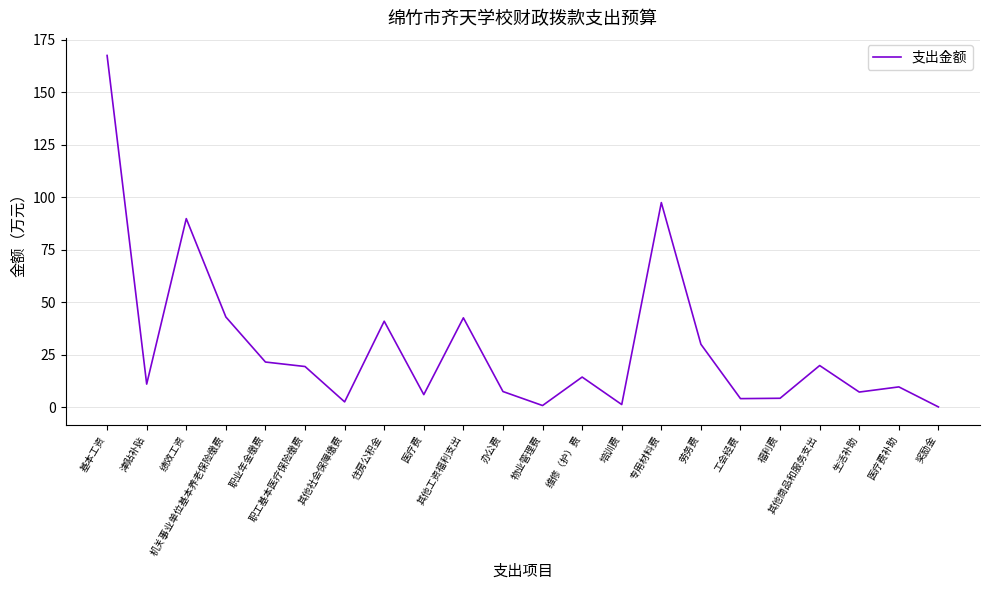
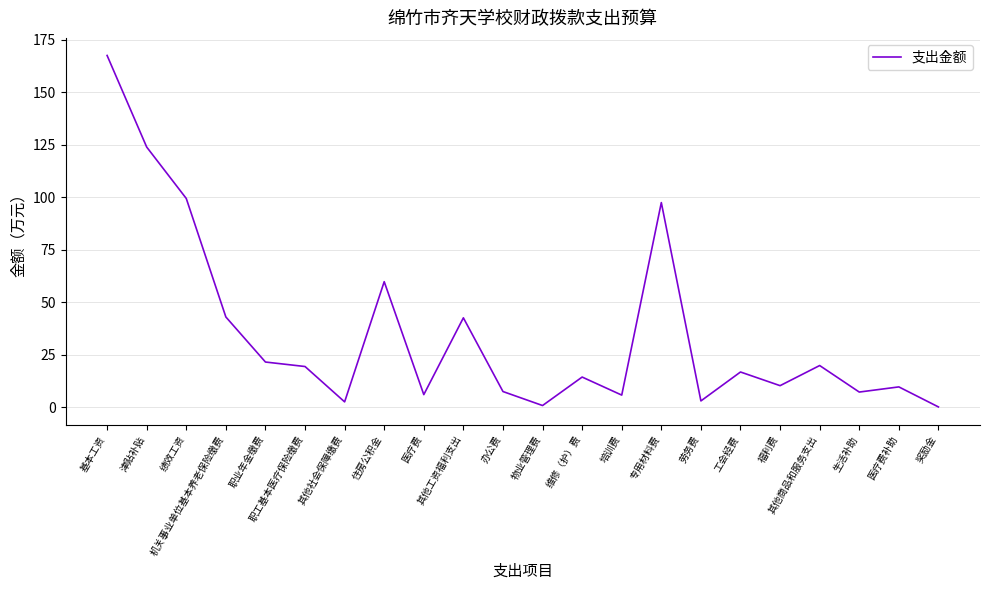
津贴补贴: 11 -> 124
绩效工资: 90 -> 99
住房公积金: 41 -> 60
培训费: 1 -> 6
劳务费: 30 -> 3
工会经费: 4 -> 17
福利费: 4 -> 10
